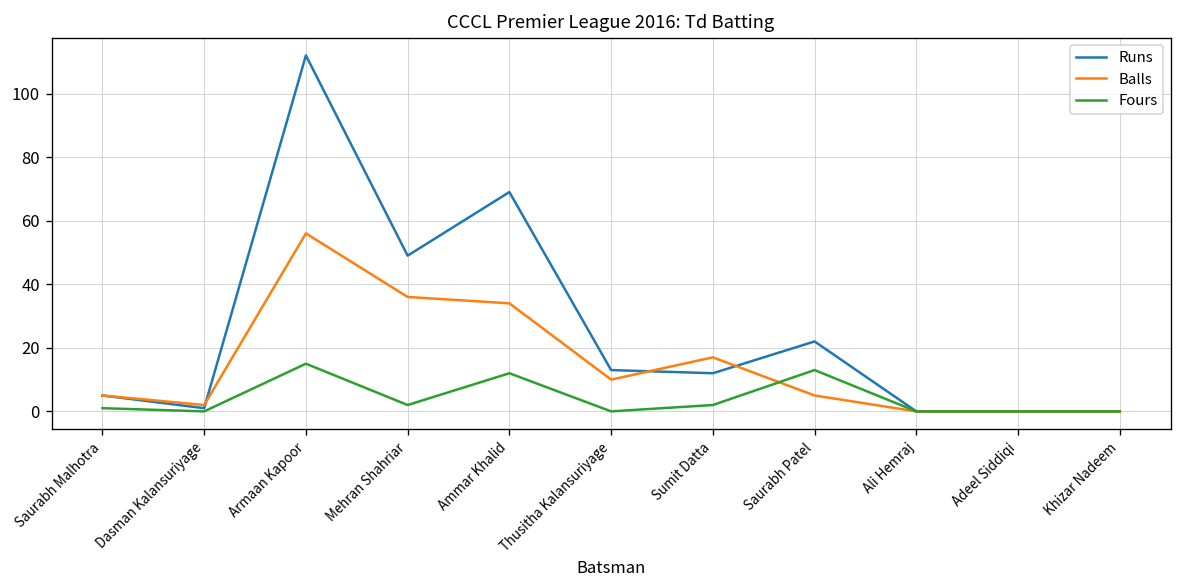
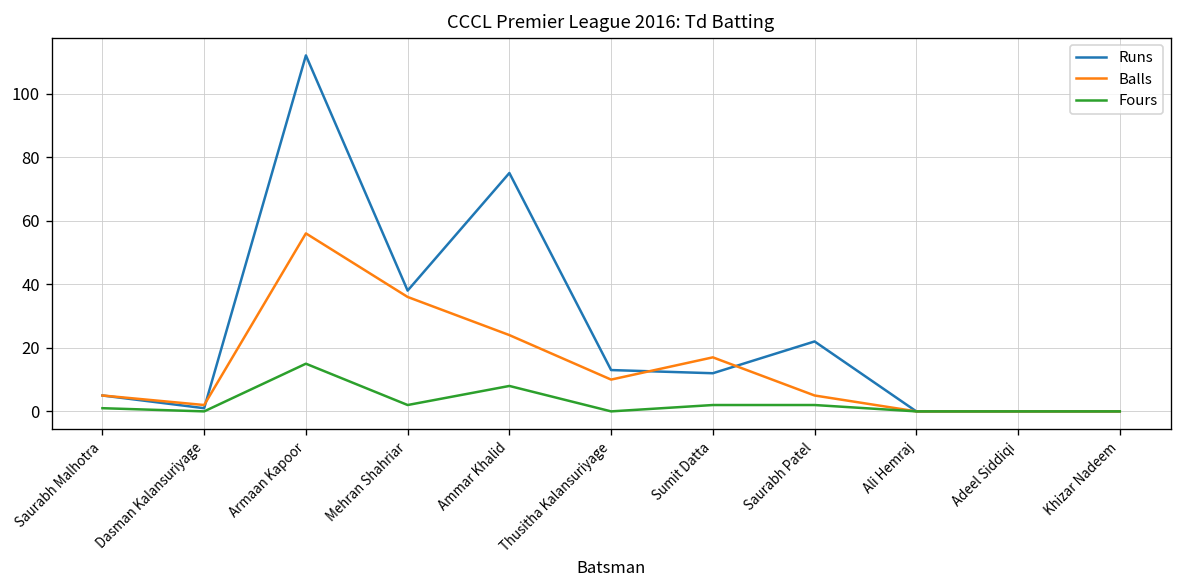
Runs, Mehran Shahriar: 49 -> 38
Runs, Ammar Khalid: 69 -> 75
Balls, Ammar Khalid: 34 -> 24
Fours, Ammar Khalid: 12 -> 8
Fours, Saurabh Patel: 13 -> 2
